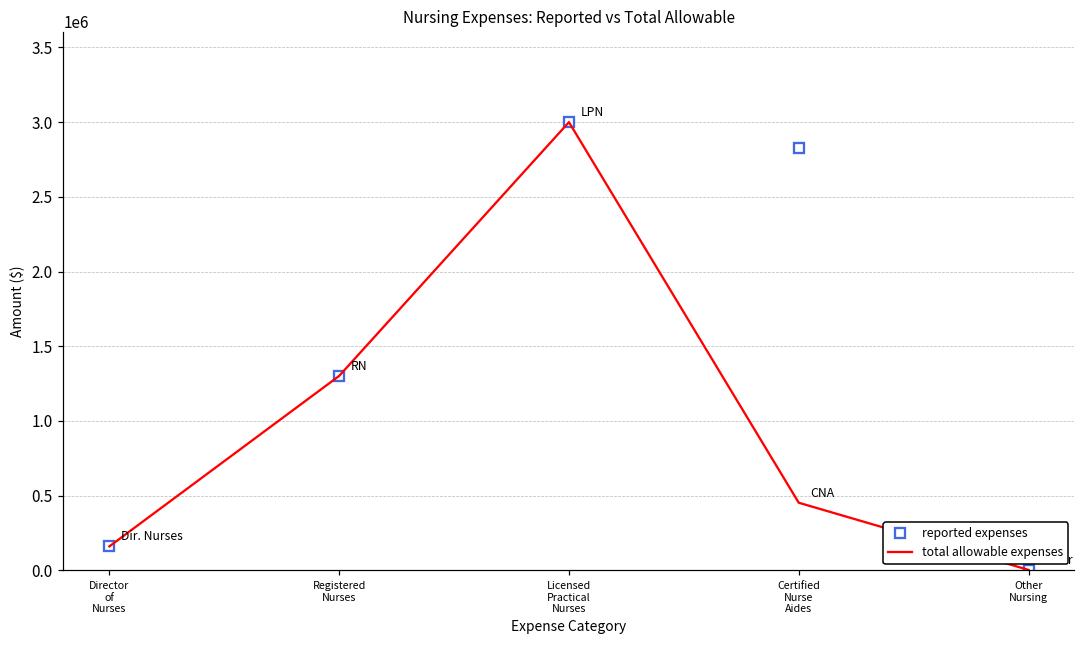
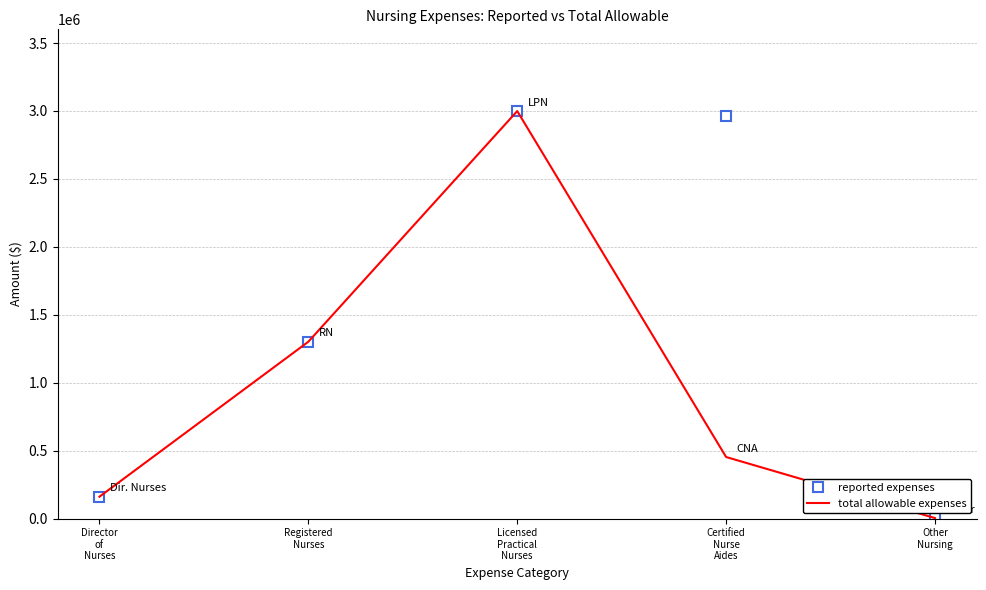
reported expenses, Certified Nurse Aides: 2820000 -> 2970000
